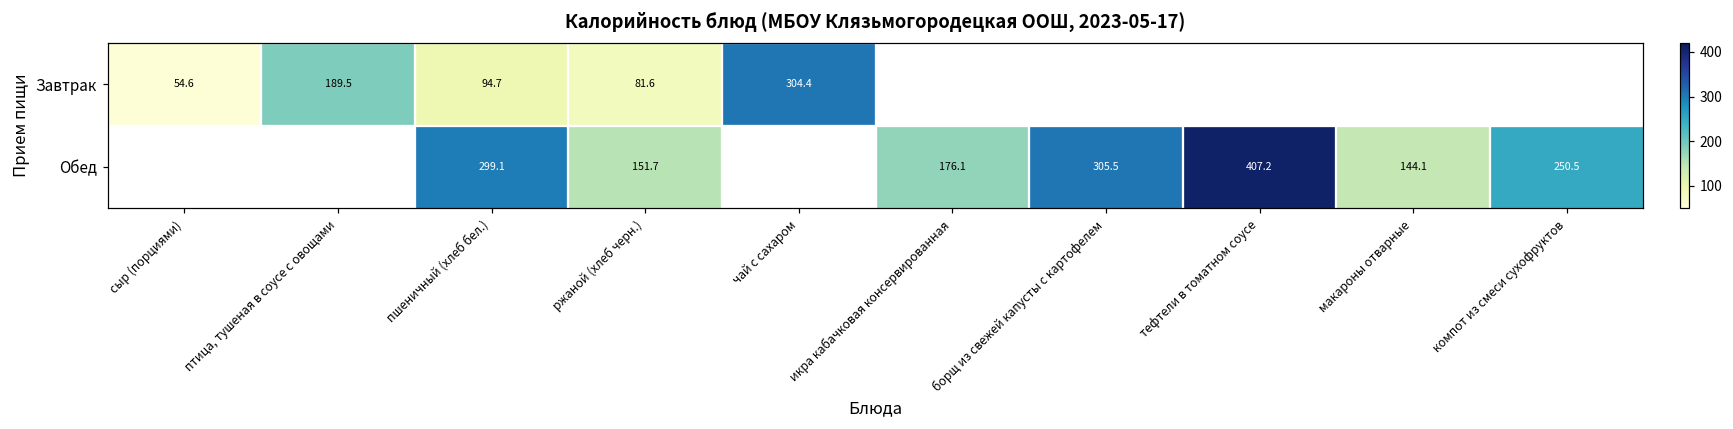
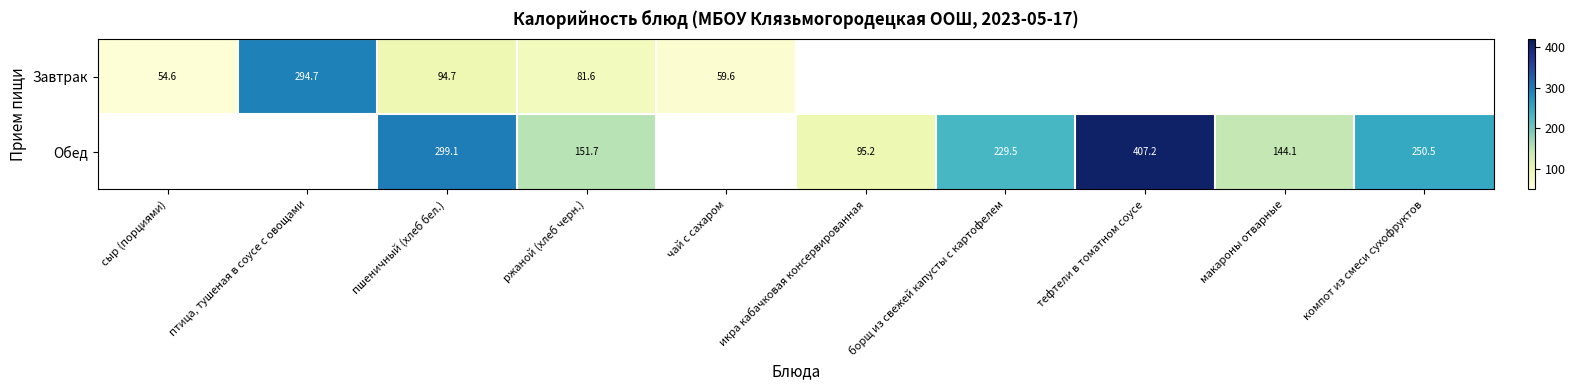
Завтрак, птица, тушеная в соусе с овощами: 189.5 -> 294.7
Завтрак, чай с сахаром: 304.4 -> 59.6
Обед, икра кабачковая консервированная: 176.1 -> 95.2
Обед, борщ из свежей капусты с картофелем: 305.5 -> 229.5
